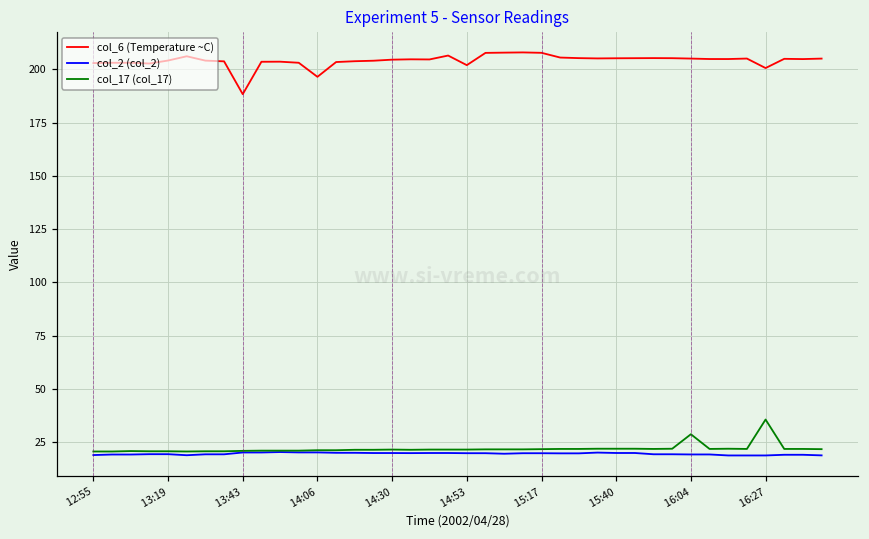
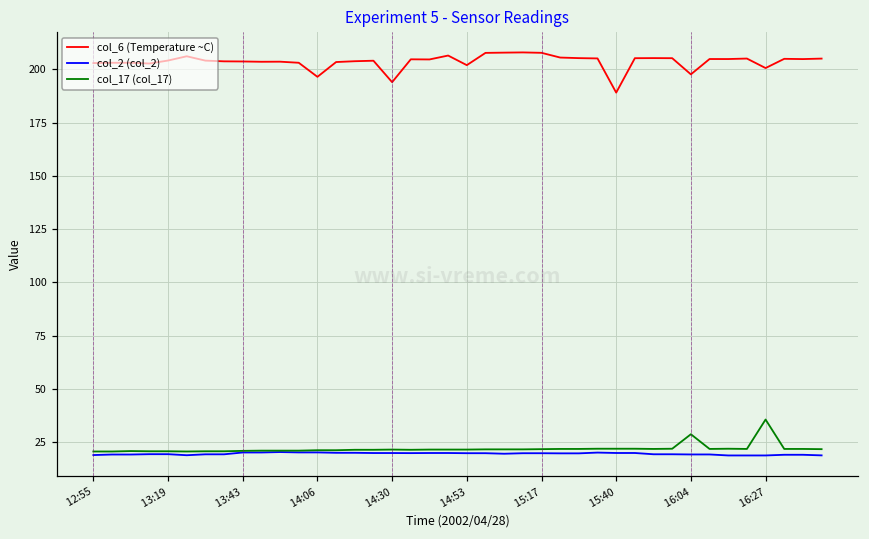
col_6 (Temperature ~C), 13:43: 188 -> 204
col_6 (Temperature ~C), 14:30: 205 -> 194
col_6 (Temperature ~C), 15:40: 205 -> 189
col_6 (Temperature ~C), 16:04: 205 -> 198
